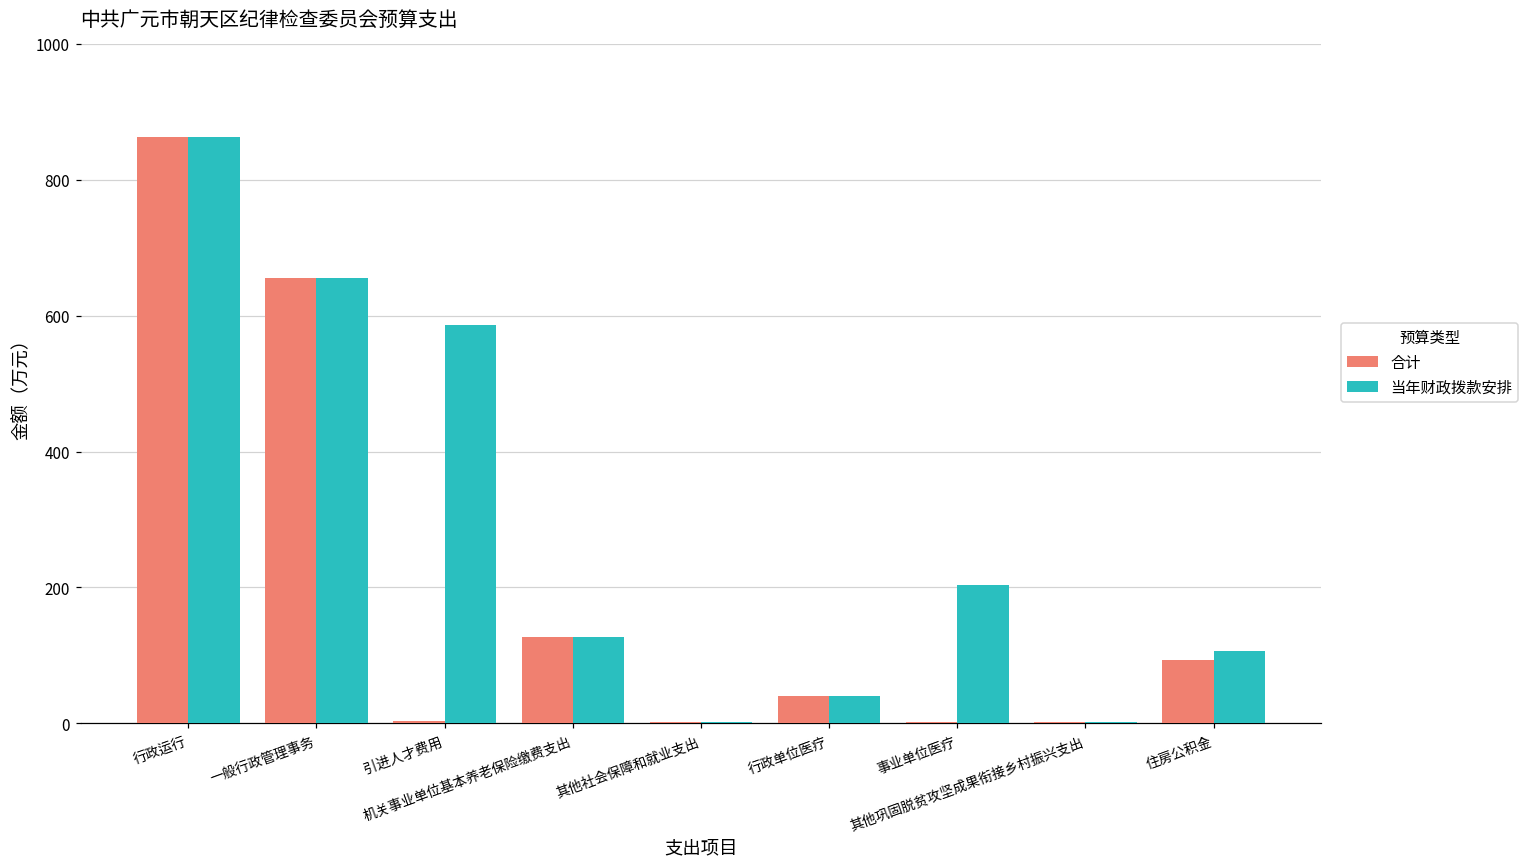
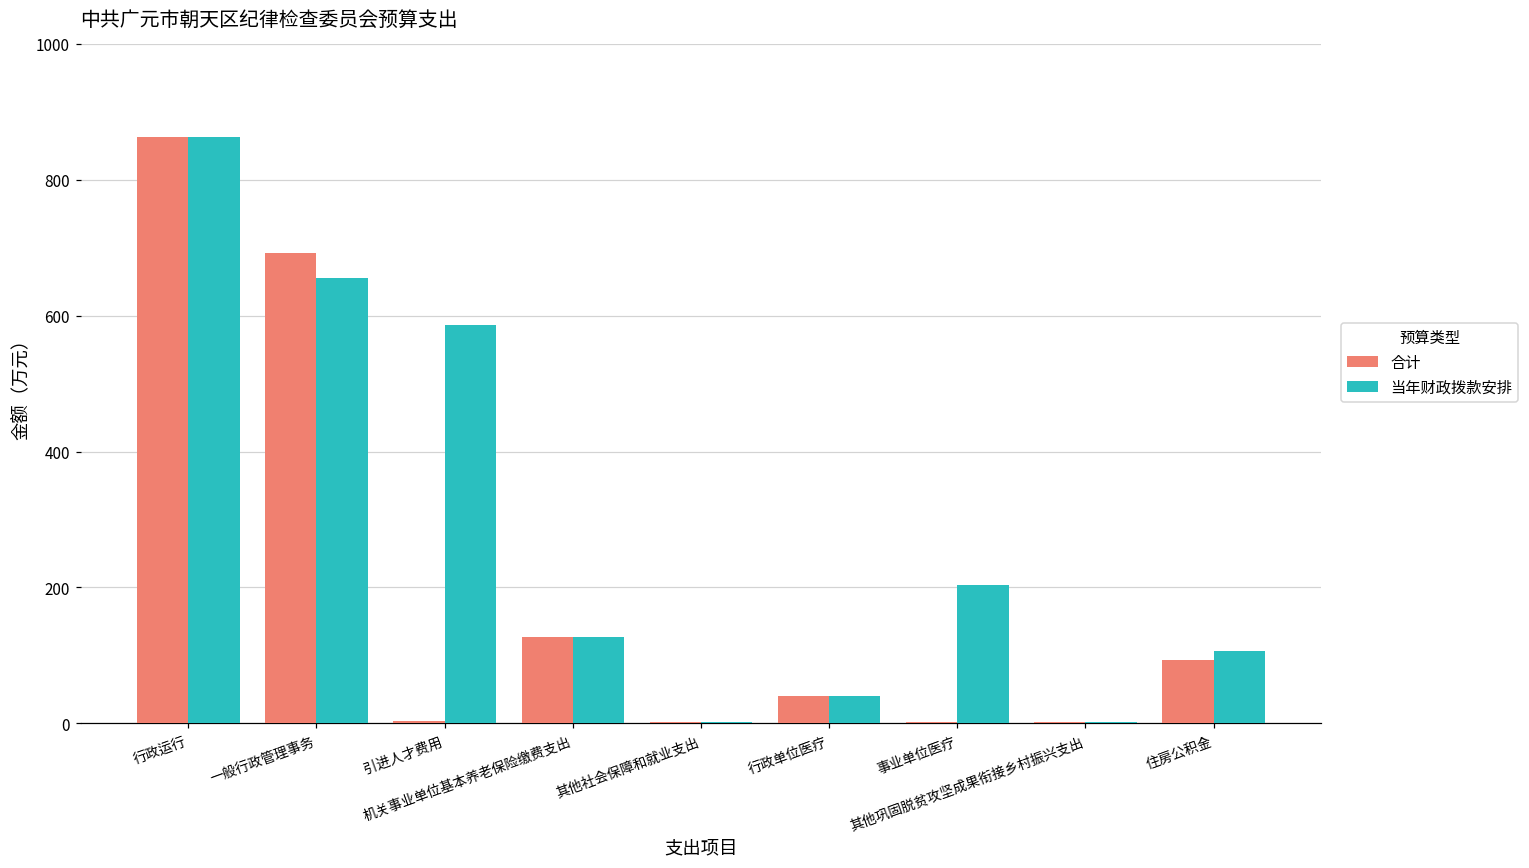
合计, 一般行政管理事务: 650 -> 690
